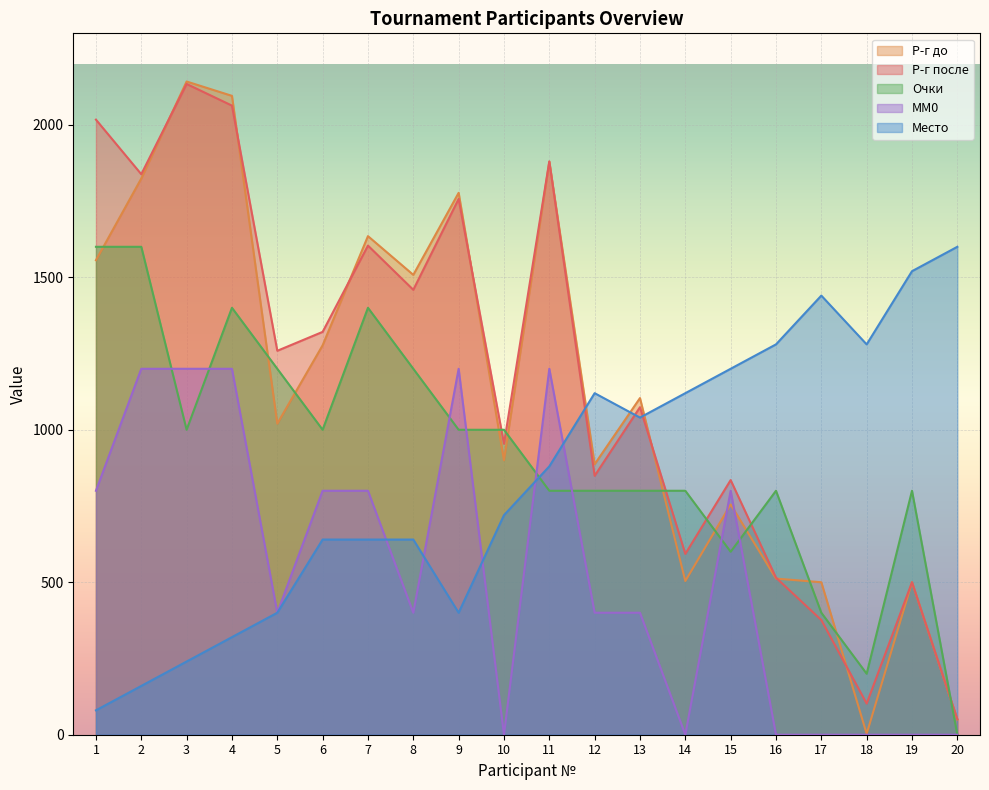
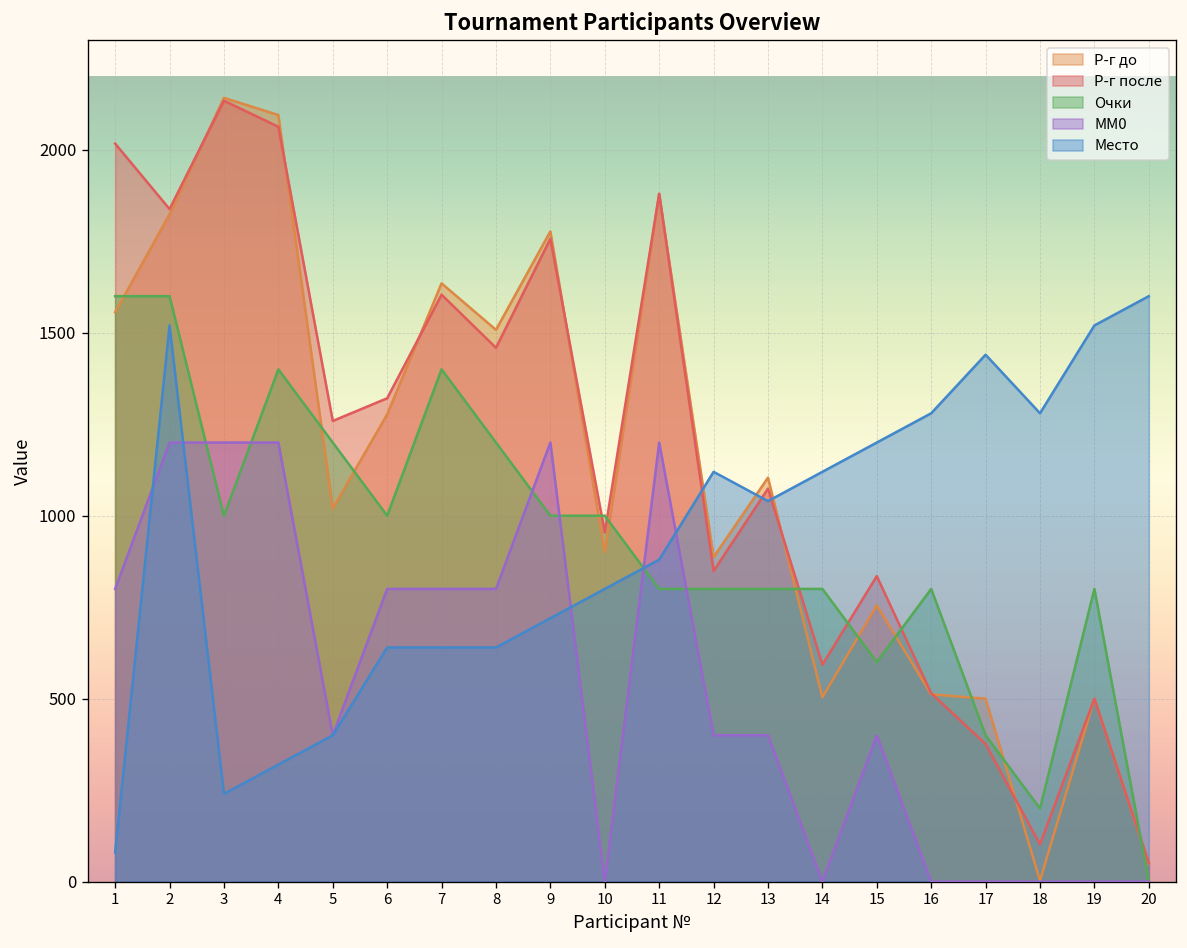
Место, 2: 160 -> 1520
MM0, 8: 400 -> 800
Место, 9: 400 -> 720
Место, 10: 720 -> 800
MM0, 15: 800 -> 400
